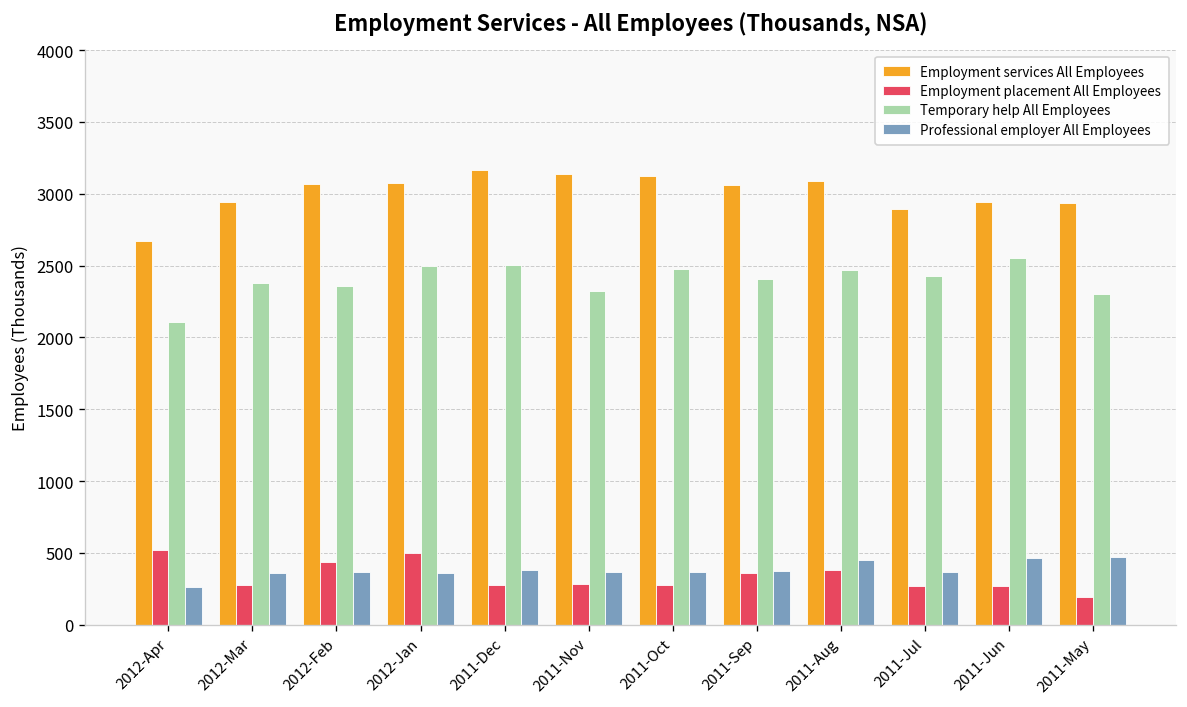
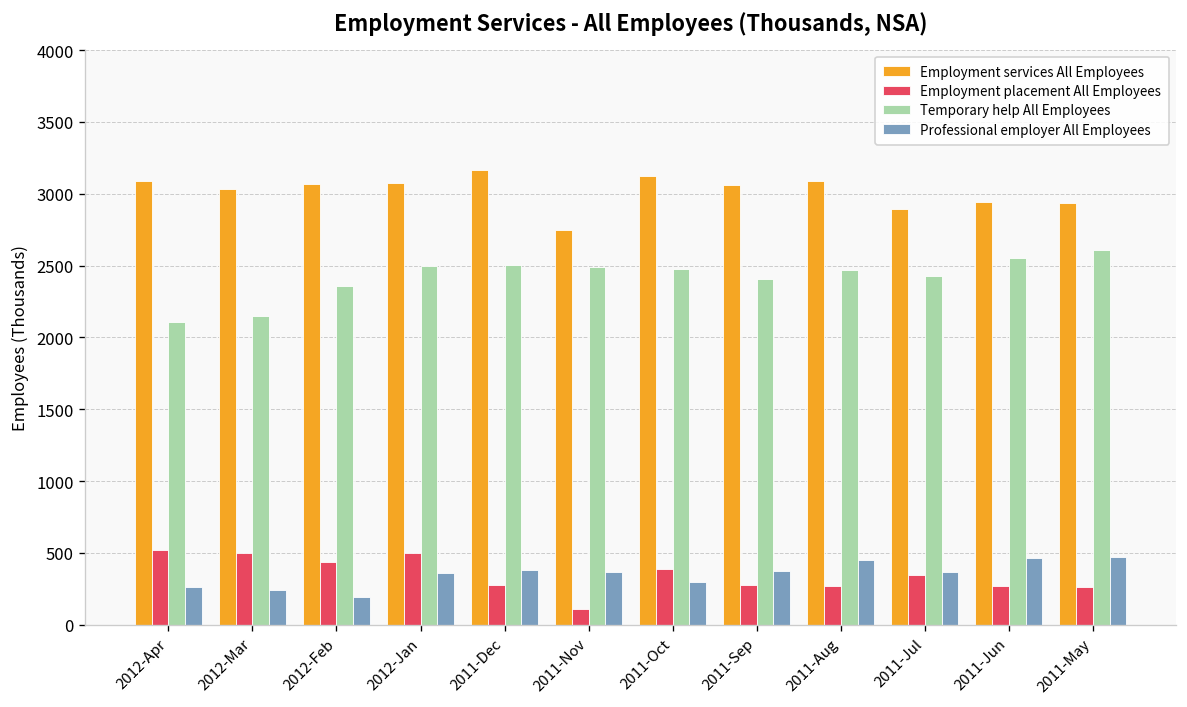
Employment services All Employees, 2012-Apr: 2670 -> 3090
Employment services All Employees, 2012-Mar: 2940 -> 3030
Employment placement All Employees, 2012-Mar: 280 -> 500
Temporary help All Employees, 2012-Mar: 2380 -> 2150
Professional employer All Employees, 2012-Mar: 360 -> 240
Professional employer All Employees, 2012-Feb: 370 -> 190
Employment services All Employees, 2011-Nov: 3140 -> 2750
Employment placement All Employees, 2011-Nov: 280 -> 110
Temporary help All Employees, 2011-Nov: 2320 -> 2490
Employment placement All Employees, 2011-Oct: 280 -> 390
Professional employer All Employees, 2011-Oct: 370 -> 290
Employment placement All Employees, 2011-Sep: 360 -> 270
Employment placement All Employees, 2011-Aug: 380 -> 270
Employment placement All Employees, 2011-Jul: 270 -> 350
Employment placement All Employees, 2011-May: 190 -> 270
Temporary help All Employees, 2011-May: 2300 -> 2610
